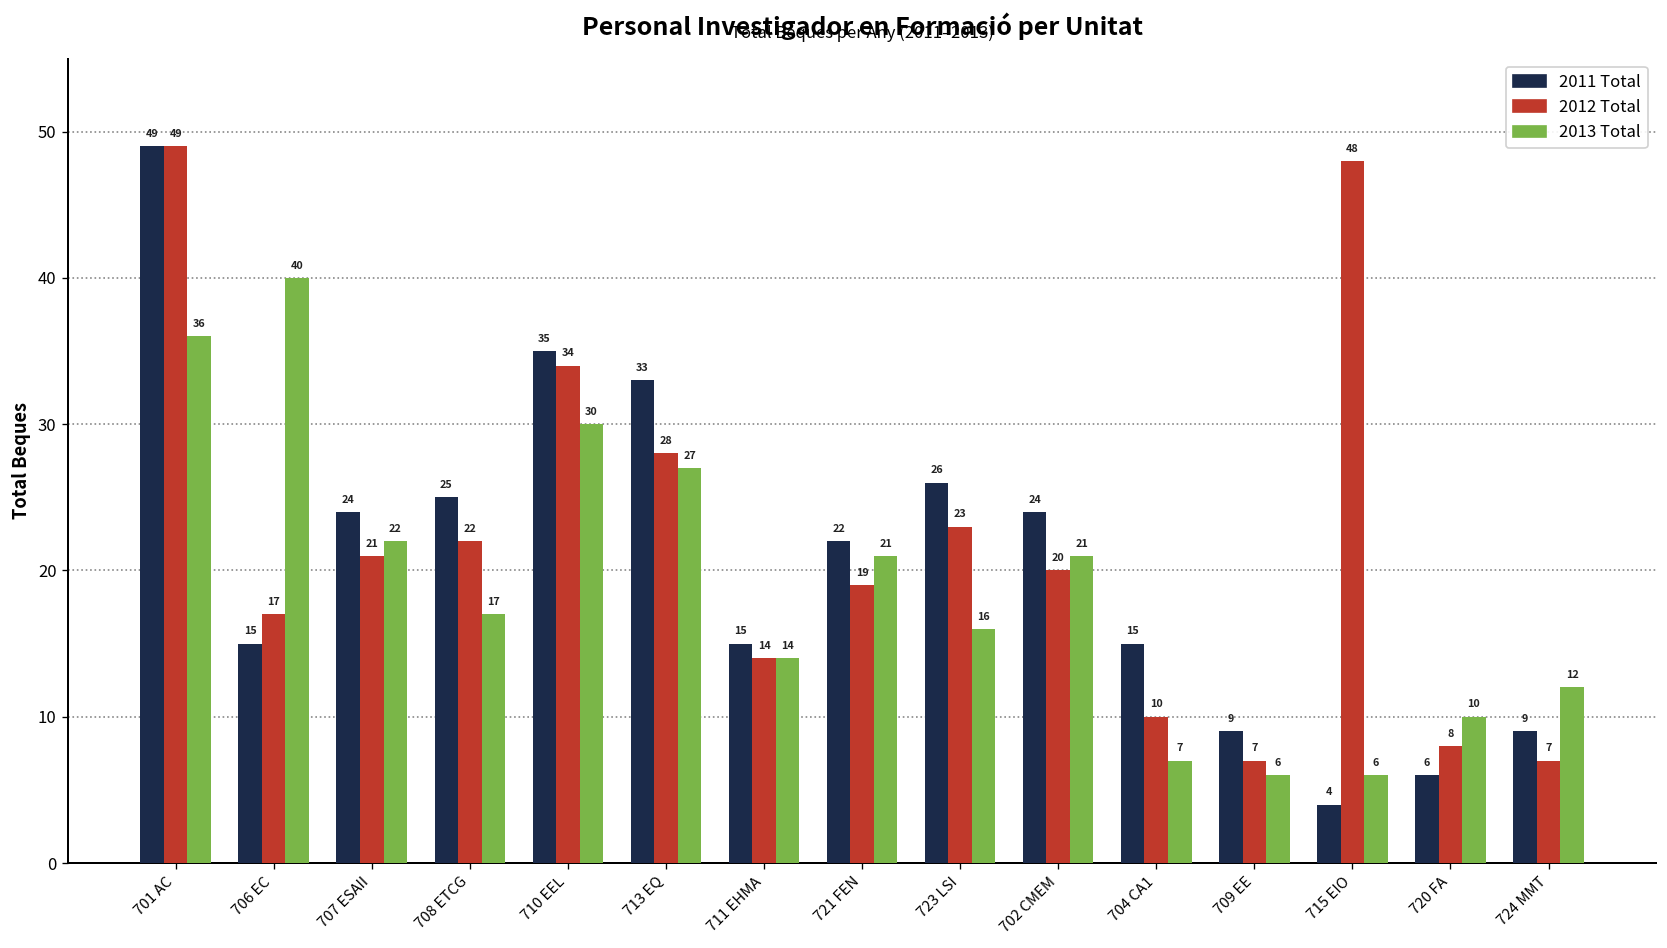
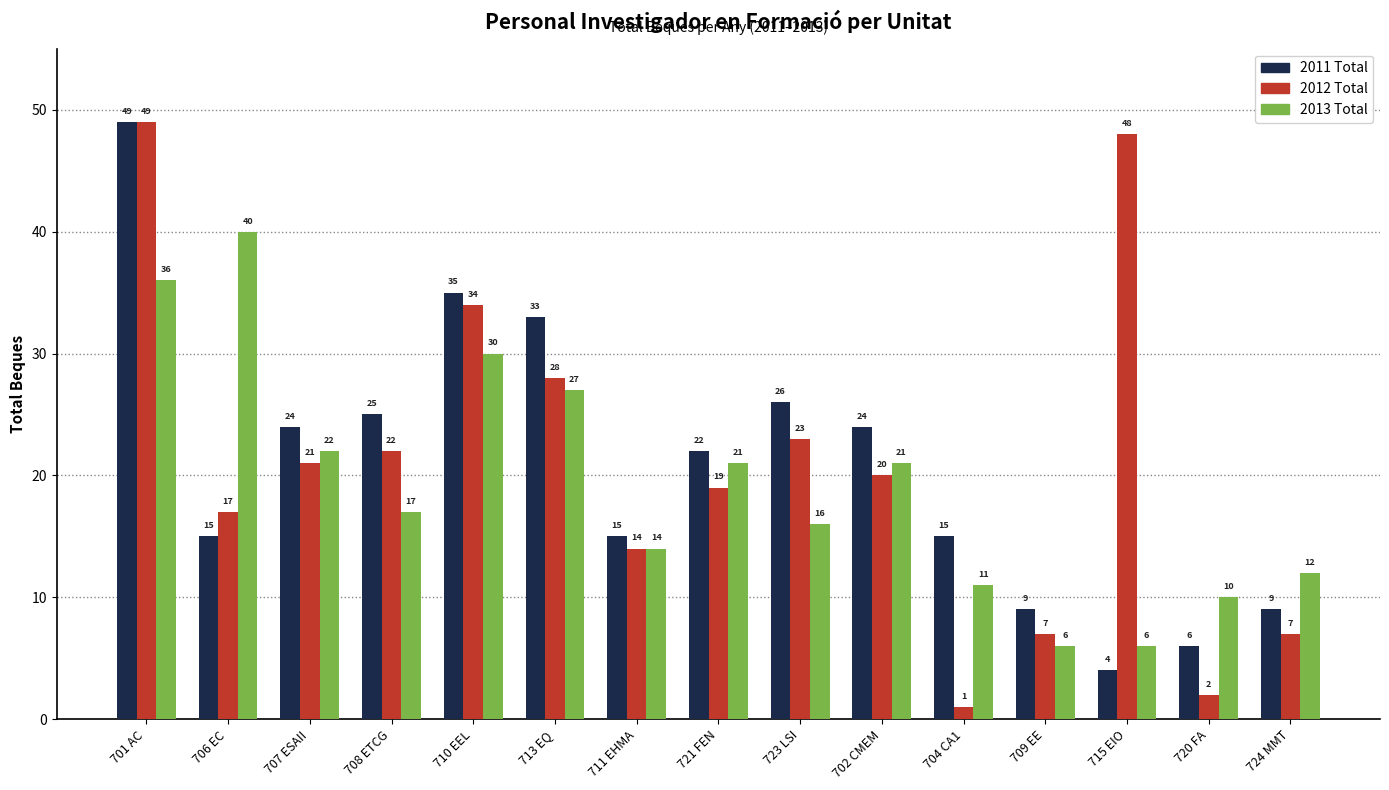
2012 Total, 704 CA1: 10 -> 1
2013 Total, 704 CA1: 7 -> 11
2012 Total, 720 FA: 8 -> 2
